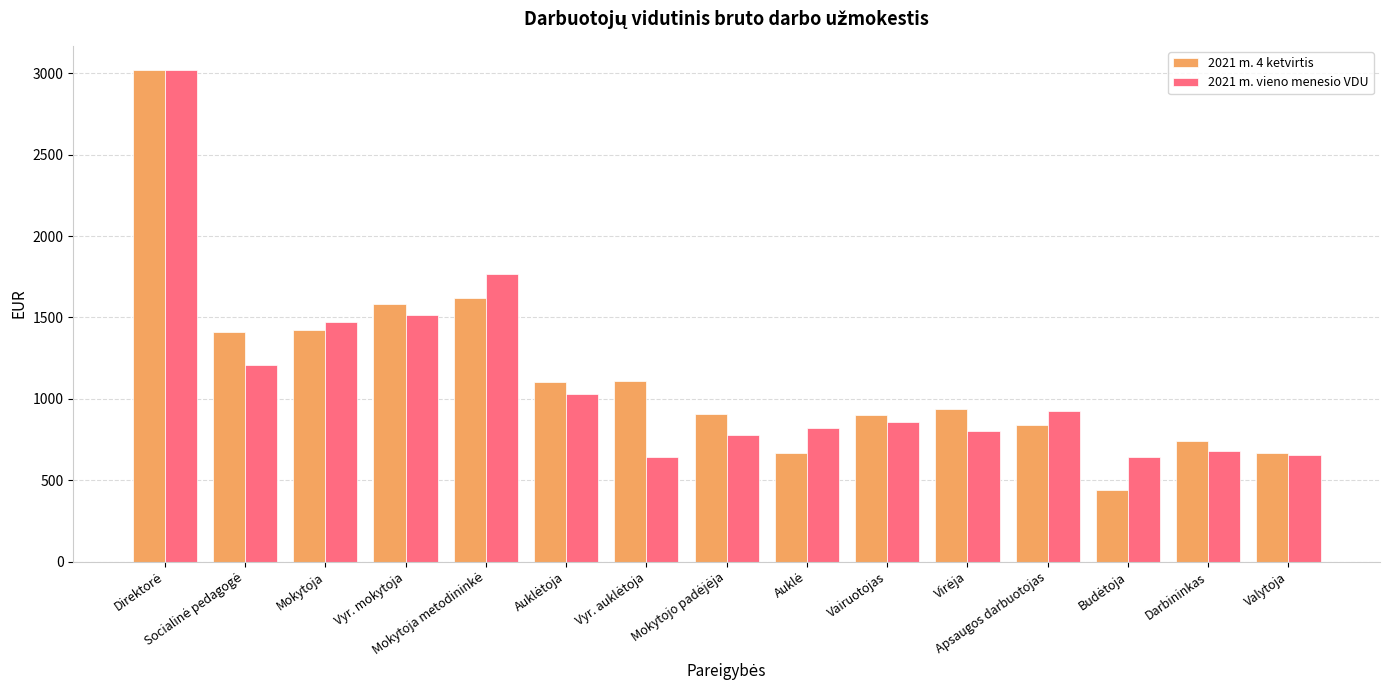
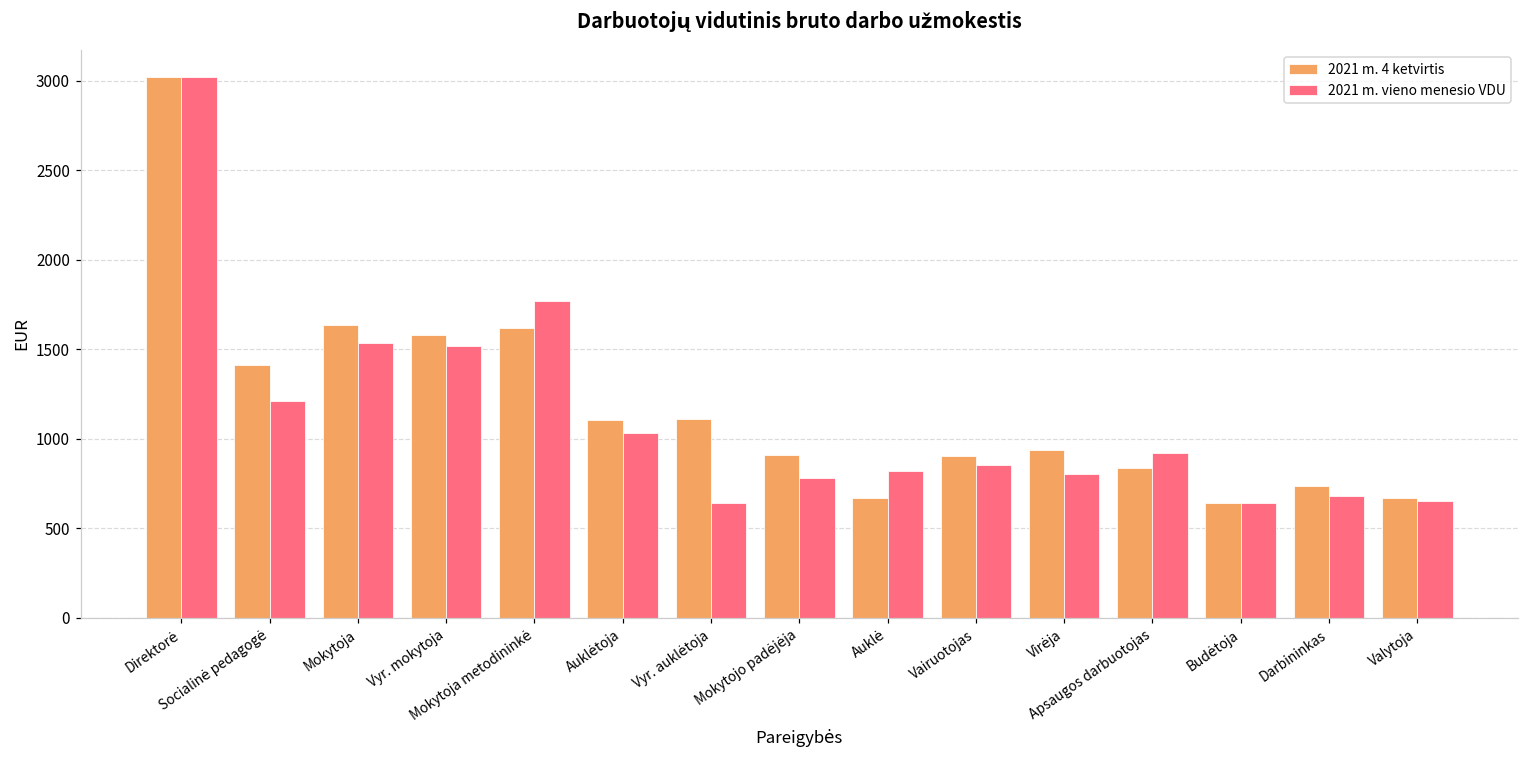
2021 m. 4 ketvirtis, Mokytoja: 1420 -> 1630
2021 m. vieno menesio VDU, Mokytoja: 1470 -> 1540
2021 m. 4 ketvirtis, Budėtoja: 440 -> 640
